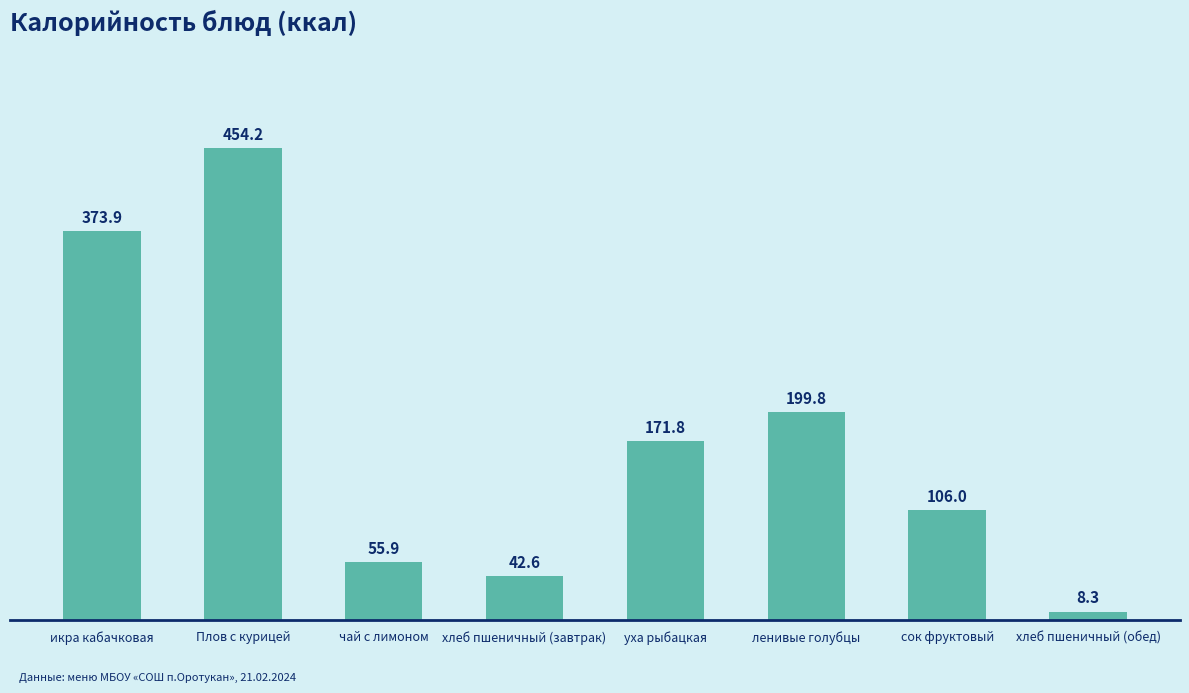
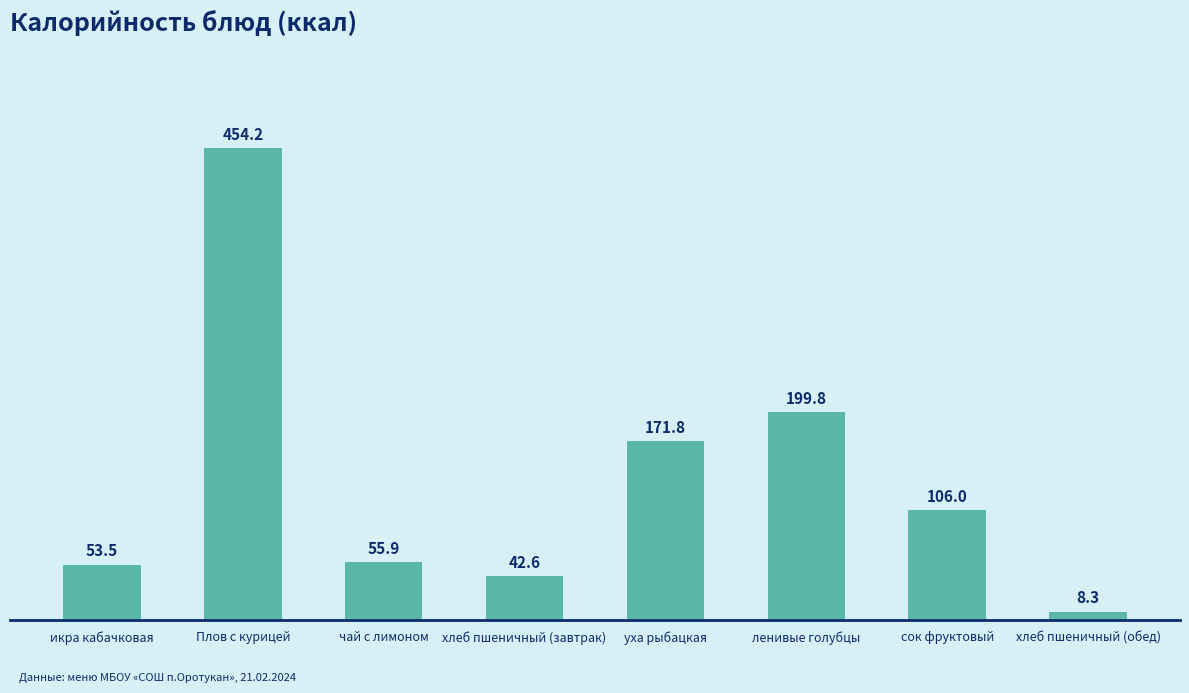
икра кабачковая: 373.9 -> 53.5
